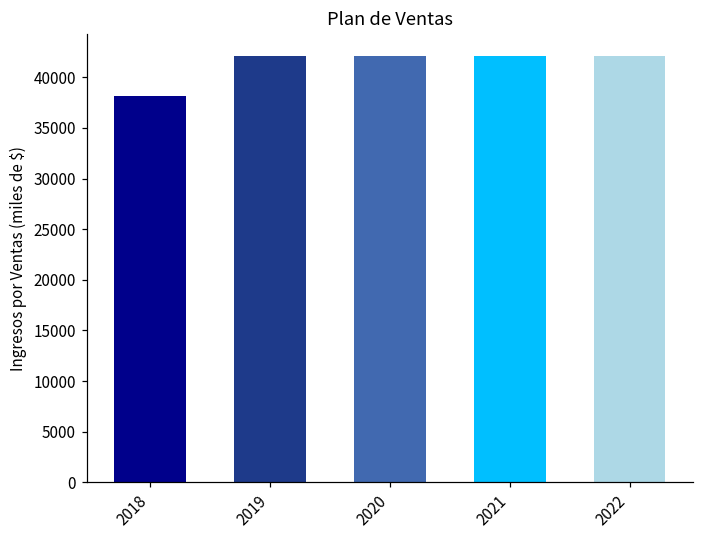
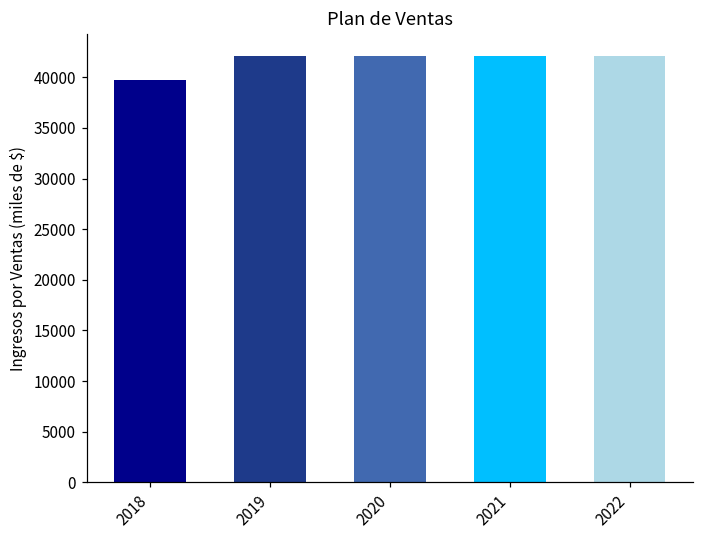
2018: 38000 -> 40000
